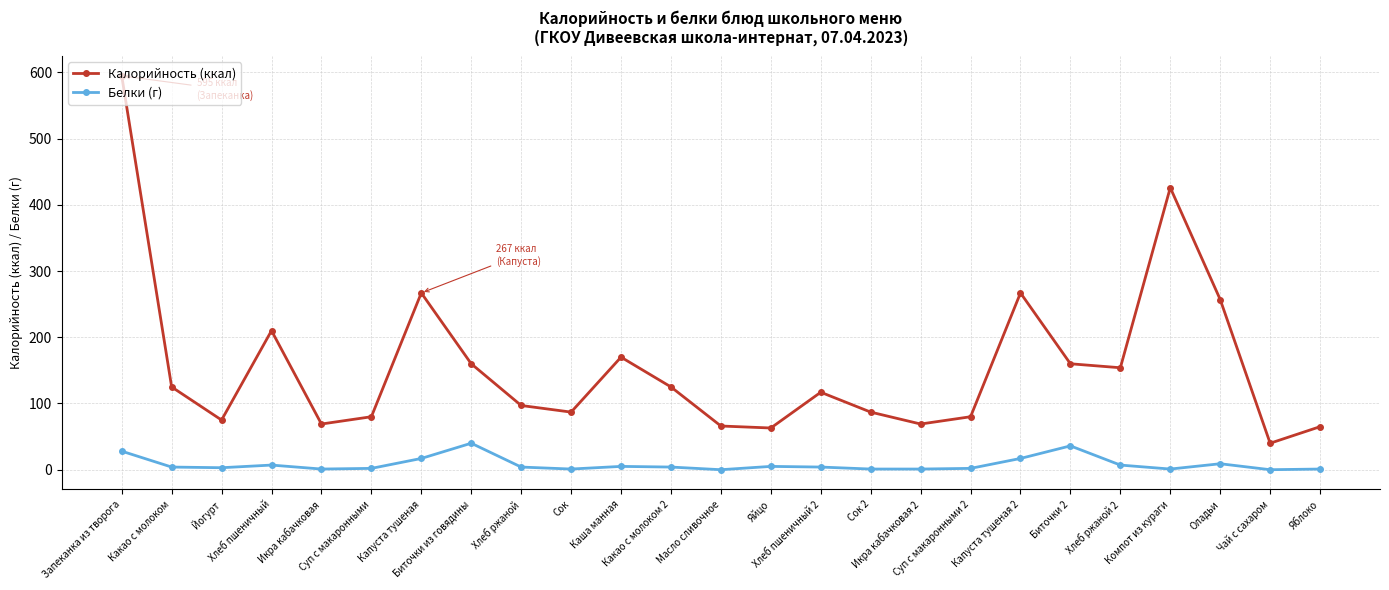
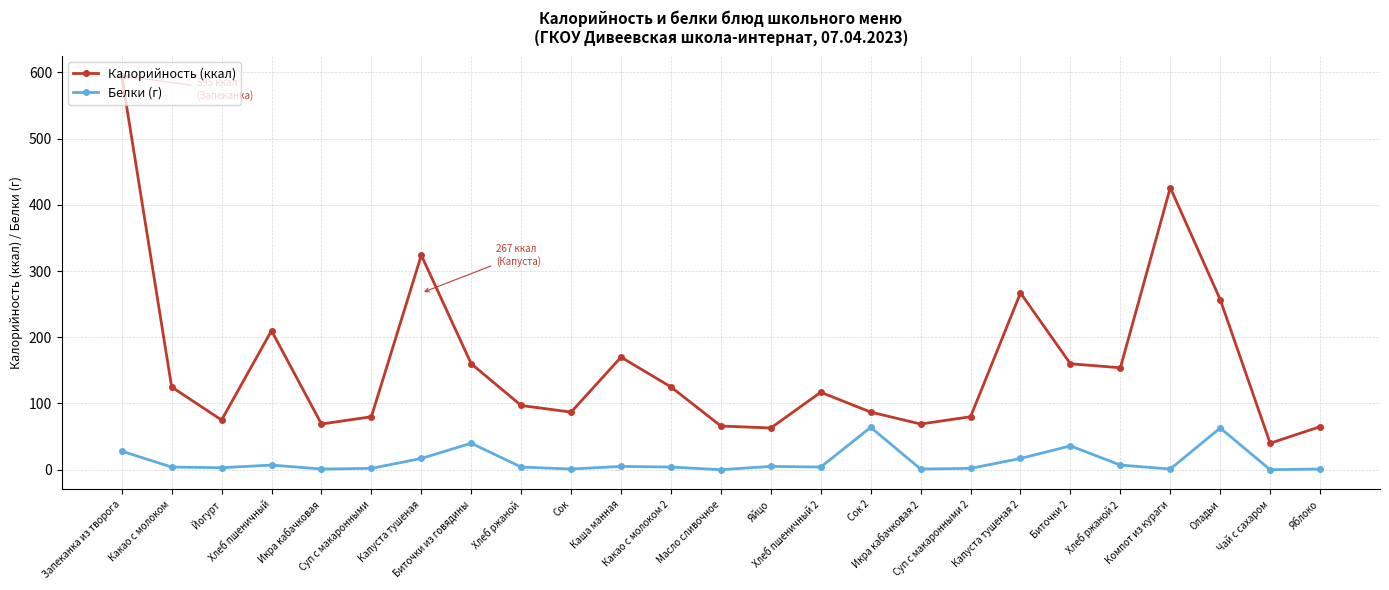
Калорийность (ккал), Капуста тушеная: 270 -> 320
Белки (г), Сок 2: 0 -> 60
Белки (г), Оладьи: 10 -> 60
